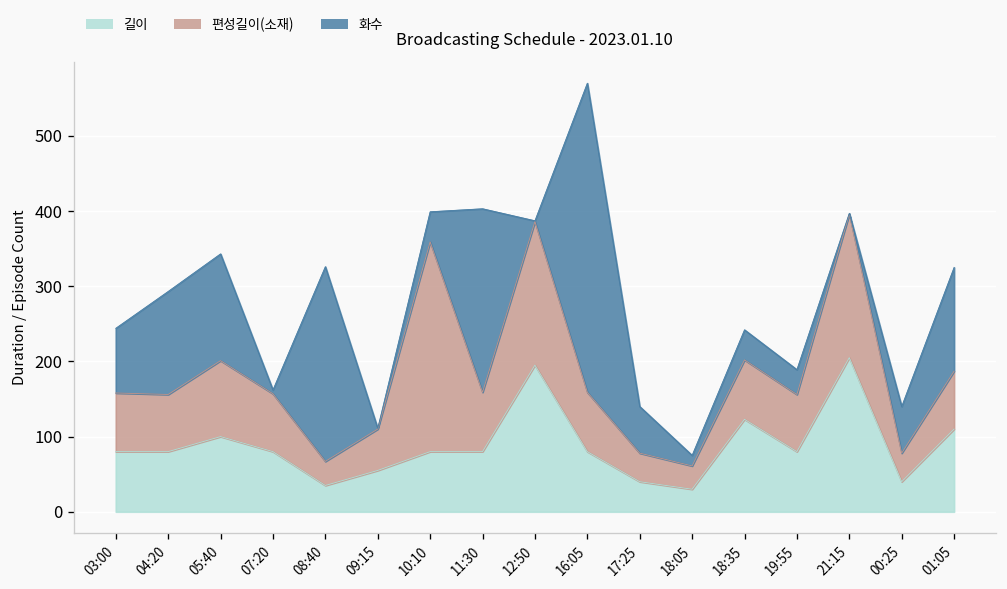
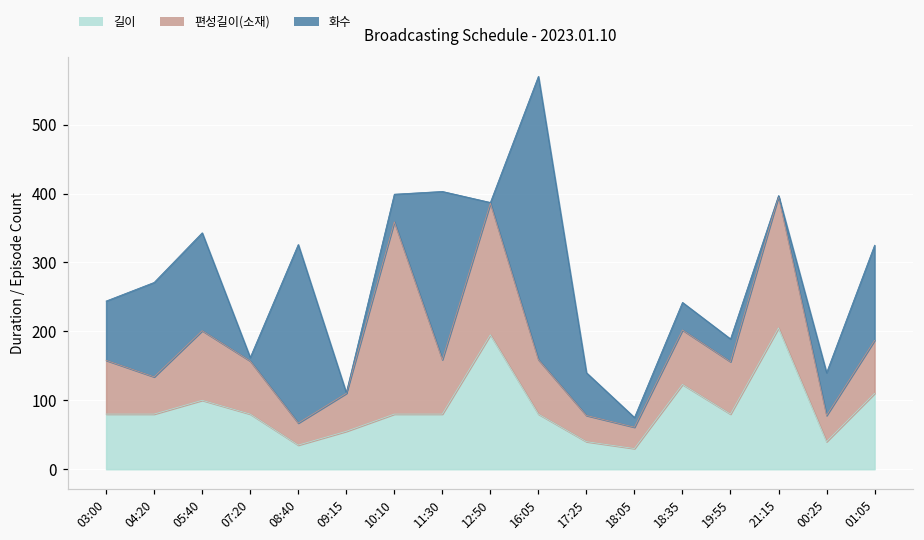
편성길이(소재), 04:20: 80 -> 50
